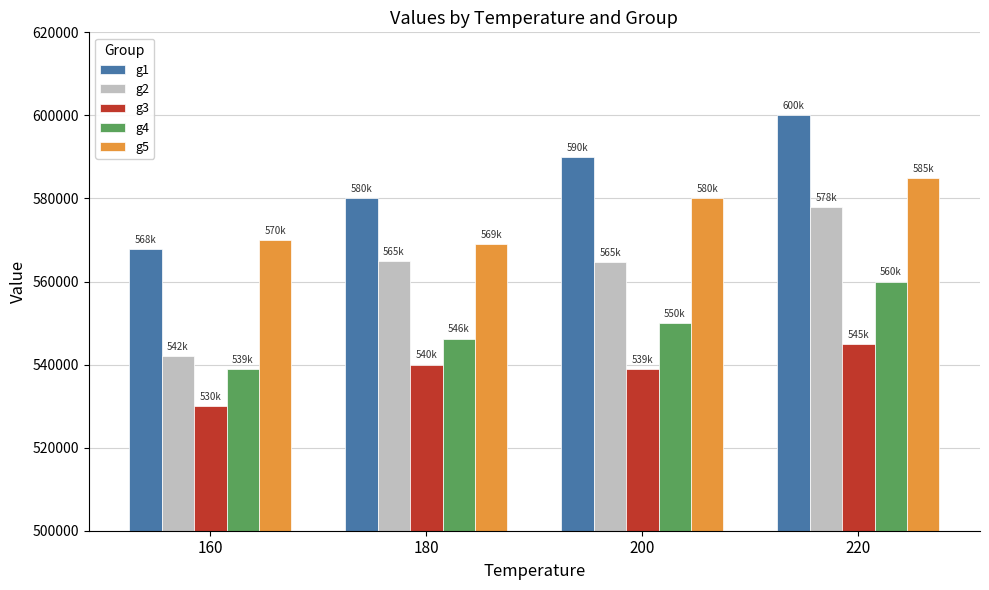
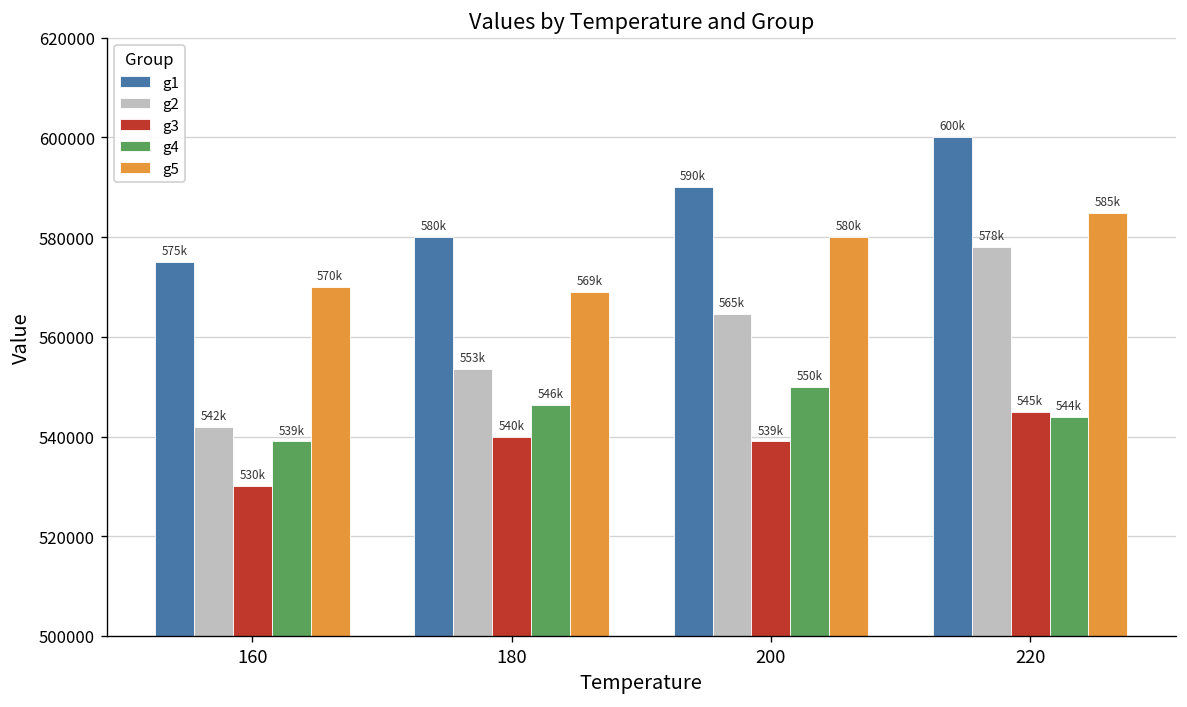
g1, 160: 568k -> 575k
g2, 180: 565k -> 553k
g4, 220: 560k -> 544k
